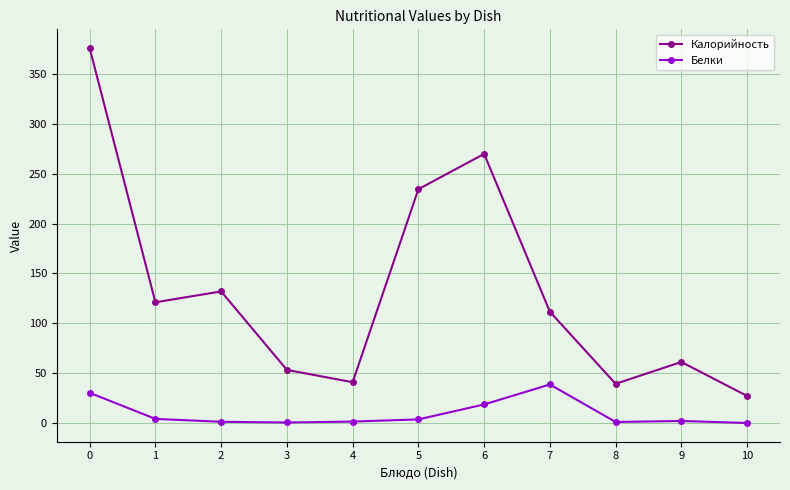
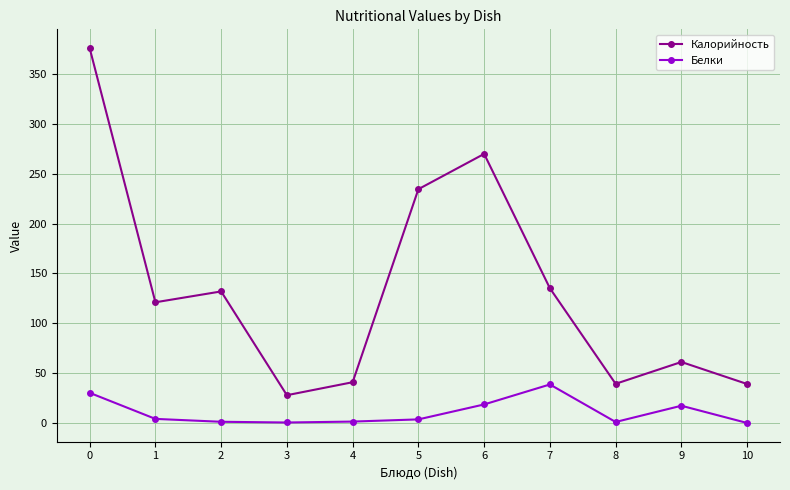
Калорийность, 3: 50 -> 30
Калорийность, 7: 110 -> 140
Белки, 9: 0 -> 20
Калорийность, 10: 30 -> 40
